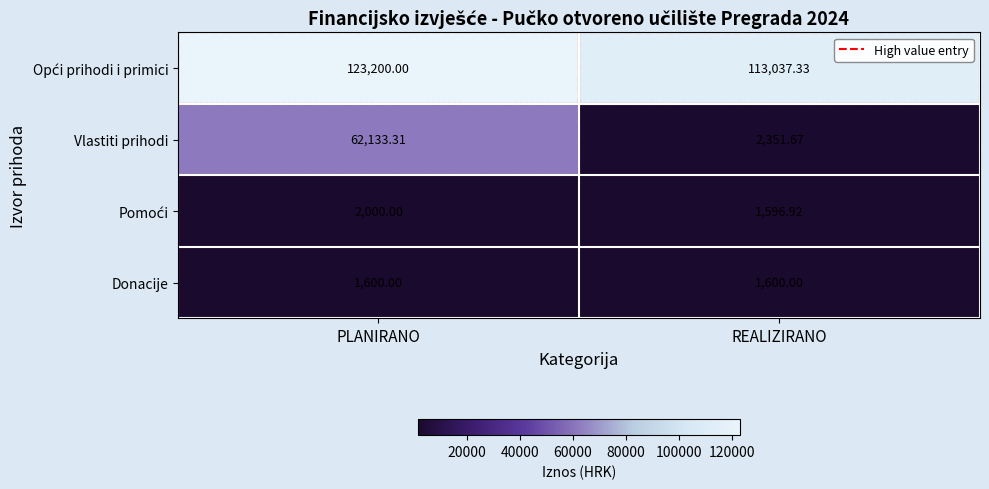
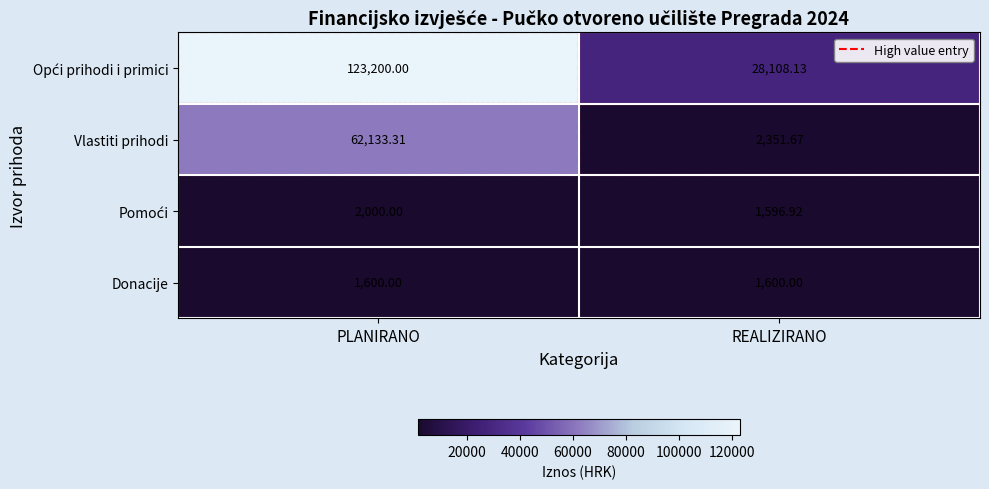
Opći prihodi i primici, REALIZIRANO: 113,037.33 -> 28,108.13
